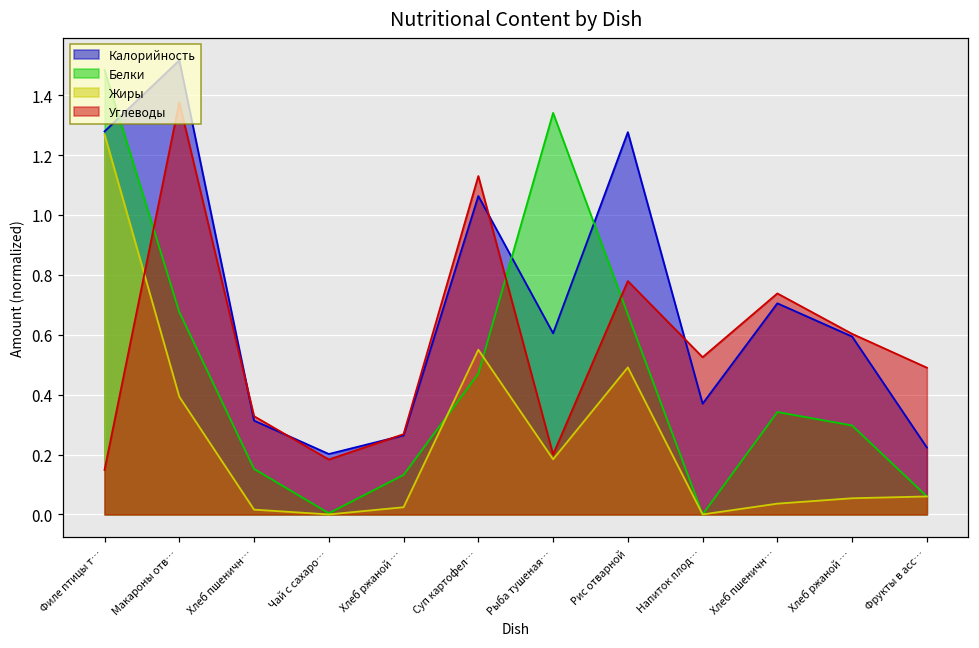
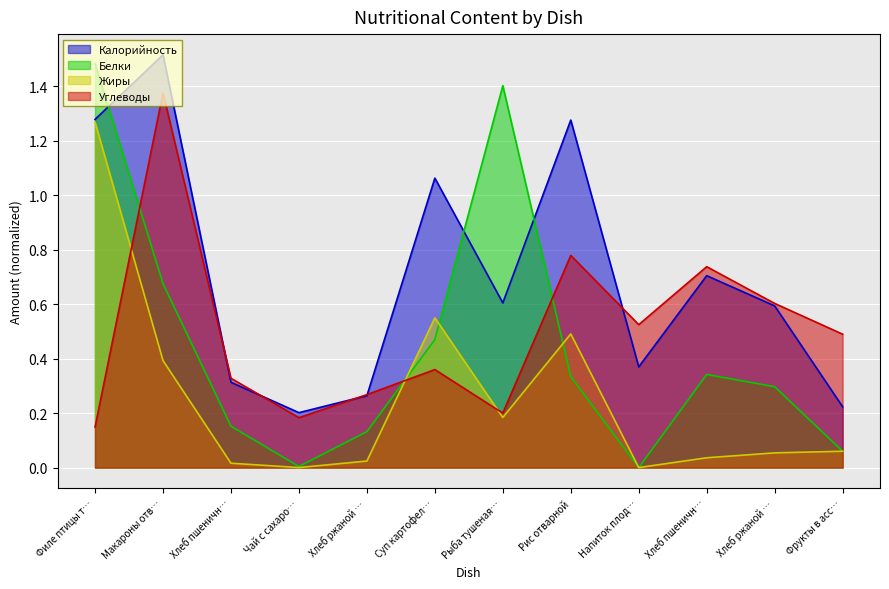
Углеводы, Суп картофел…: 1.13 -> 0.36
Белки, Рыба тушеная…: 1.34 -> 1.40
Белки, Рис отварной: 0.67 -> 0.33
